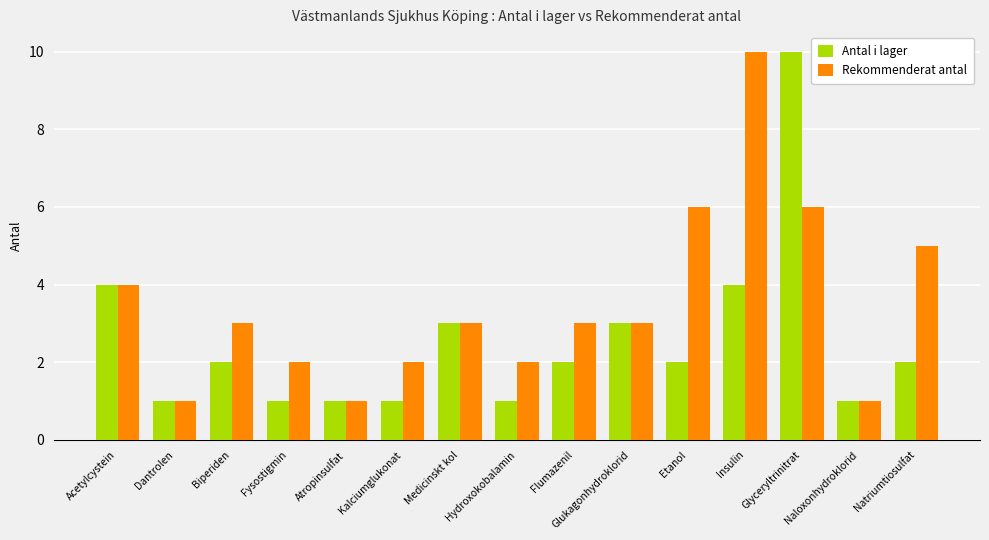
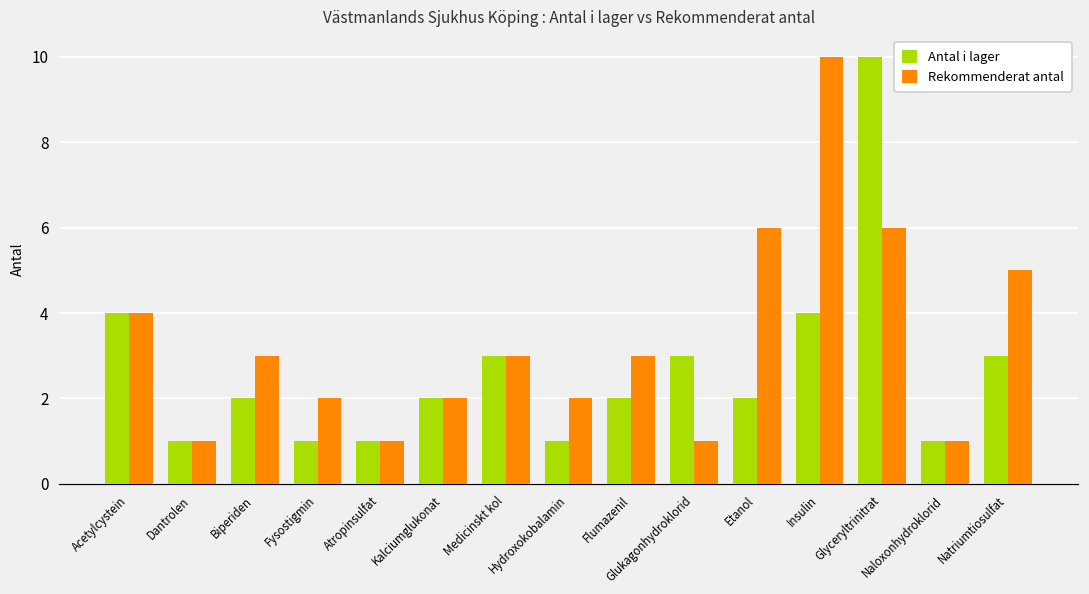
Antal i lager, Kalciumglukonat: 1 -> 2
Rekommenderat antal, Glukagonhydroklorid: 3 -> 1
Antal i lager, Natriumtiosulfat: 2 -> 3
